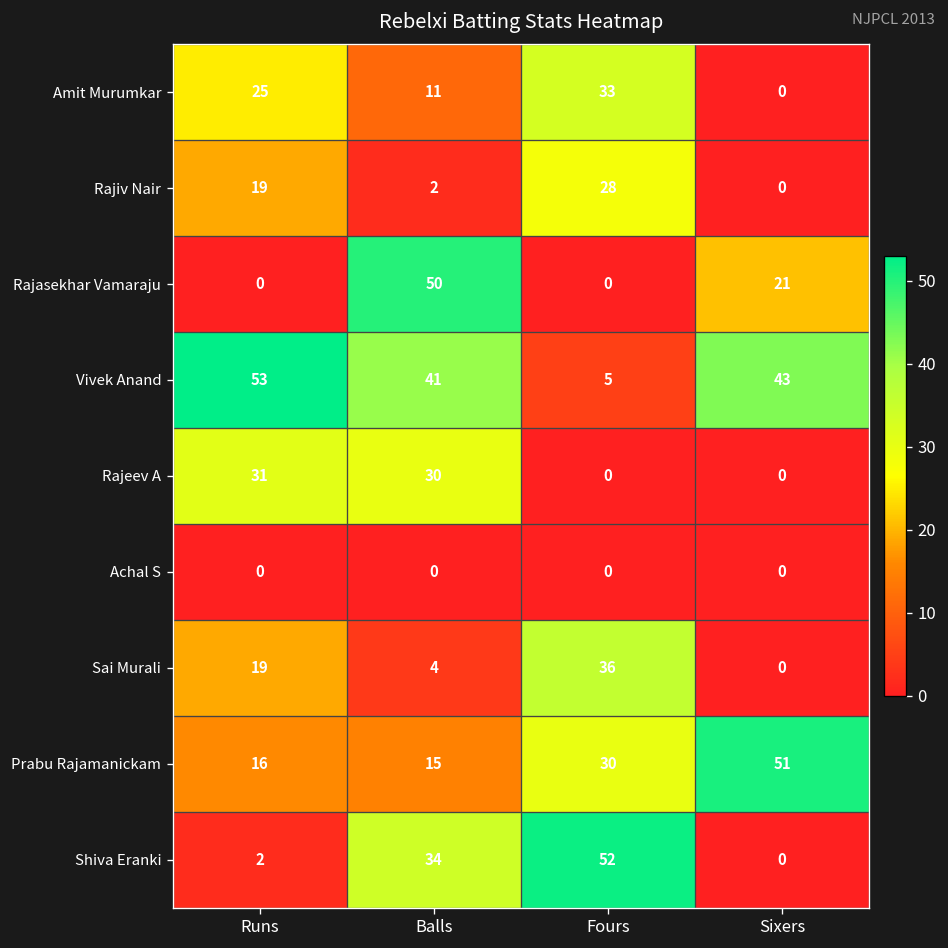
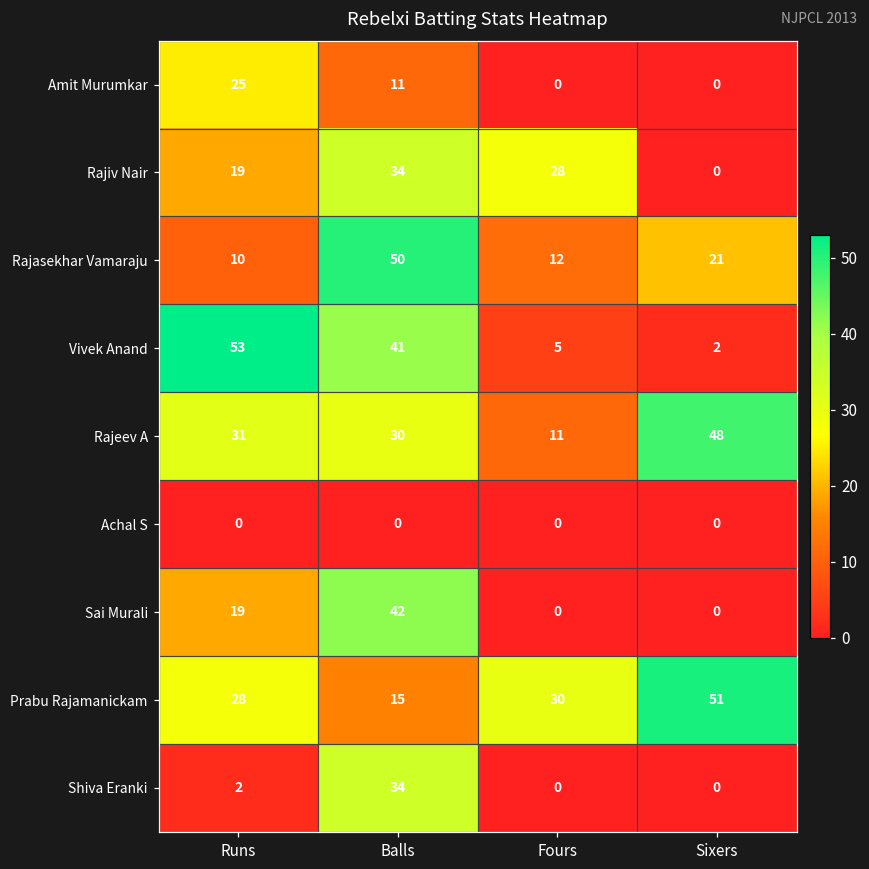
Amit Murumkar, Fours: 33 -> 0
Rajiv Nair, Balls: 2 -> 34
Rajasekhar Vamaraju, Runs: 0 -> 10
Rajasekhar Vamaraju, Fours: 0 -> 12
Vivek Anand, Sixers: 43 -> 2
Rajeev A, Fours: 0 -> 11
Rajeev A, Sixers: 0 -> 48
Sai Murali, Balls: 4 -> 42
Sai Murali, Fours: 36 -> 0
Prabu Rajamanickam, Runs: 16 -> 28
Shiva Eranki, Fours: 52 -> 0
